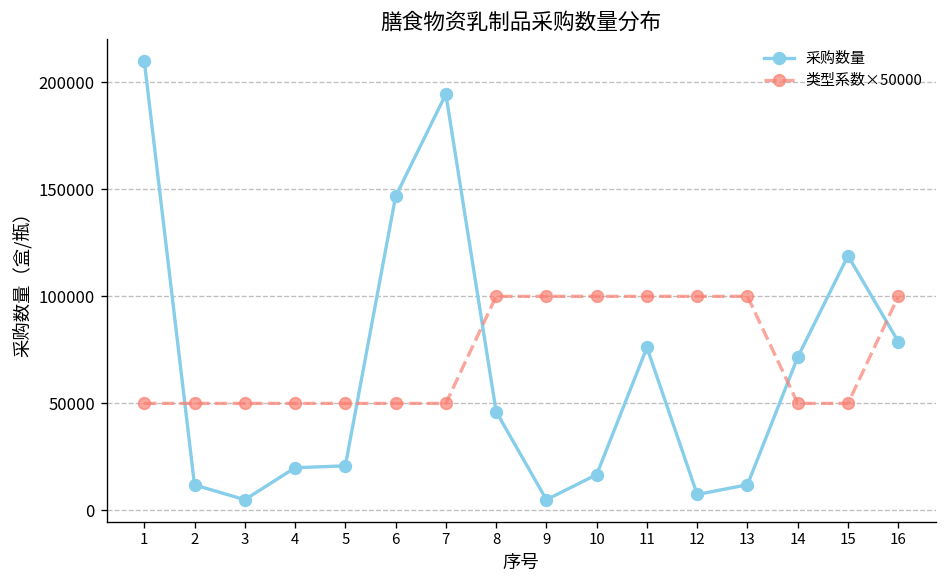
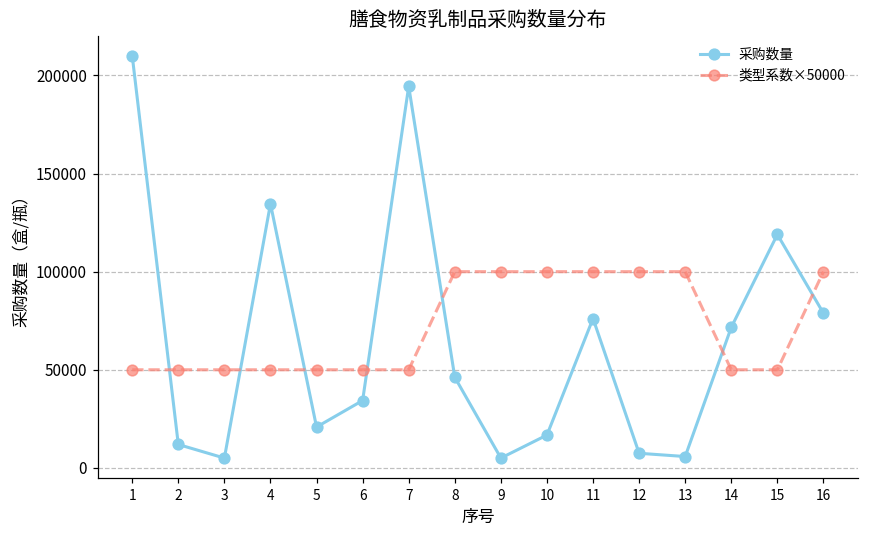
采购数量, 4: 20000 -> 135000
采购数量, 6: 147000 -> 34000
采购数量, 13: 12000 -> 6000
